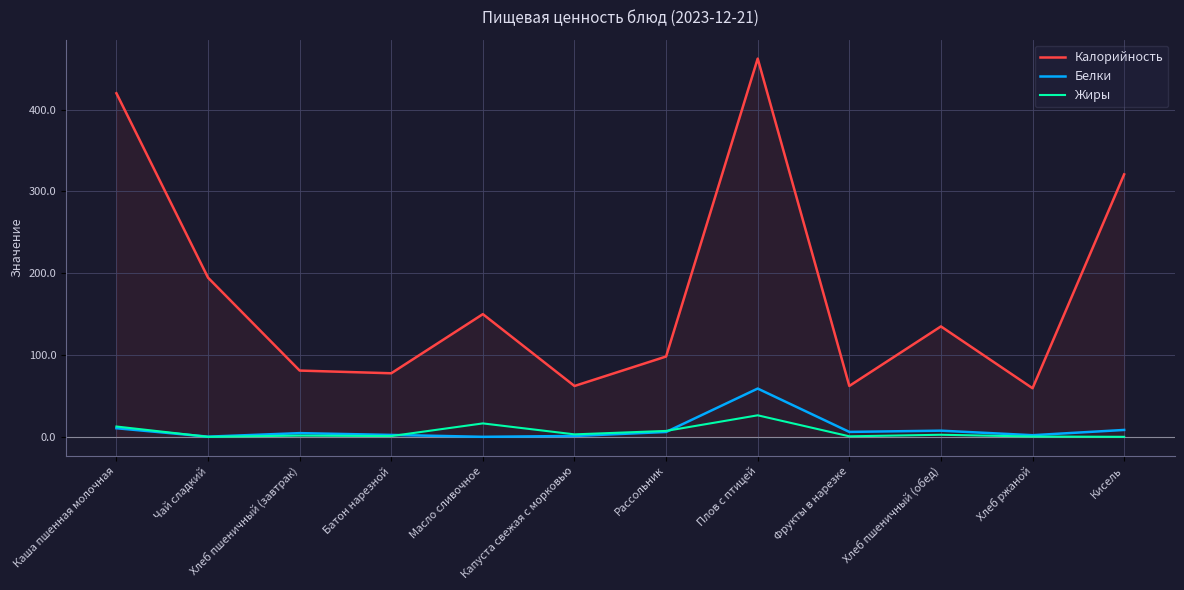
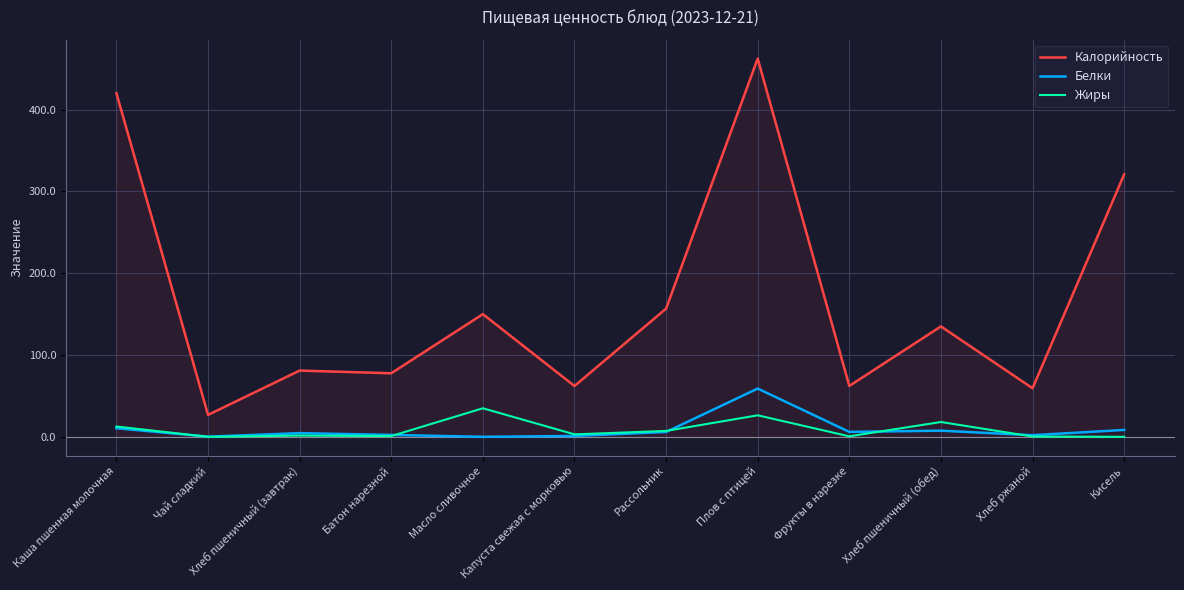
Калорийность, Чай сладкий: 190 -> 30
Жиры, Масло сливочное: 20 -> 30
Калорийность, Рассольник: 100 -> 160
Жиры, Хлеб пшеничный (обед): 0 -> 20
